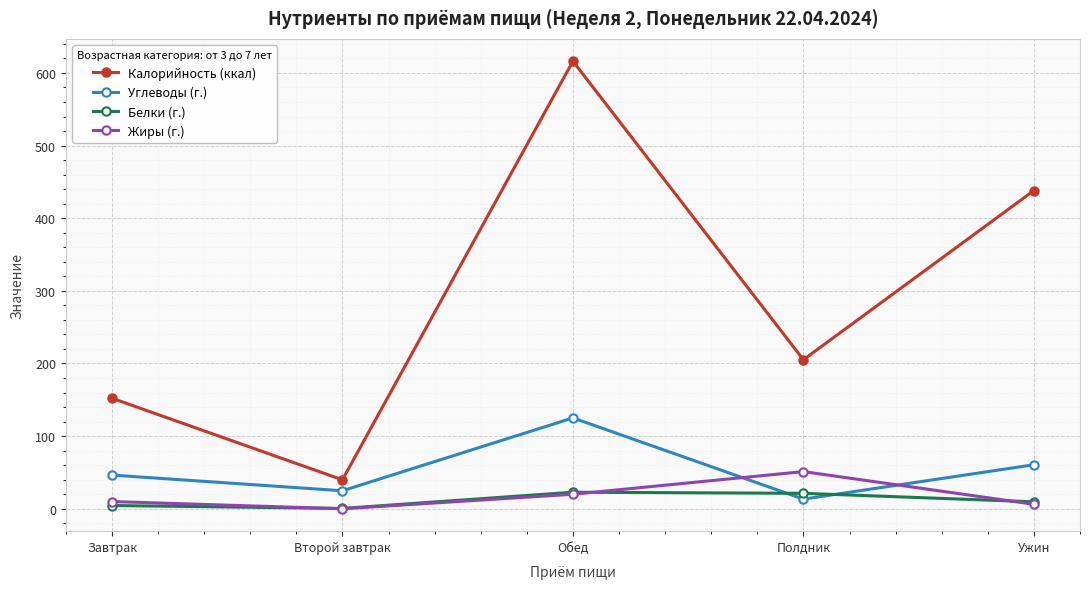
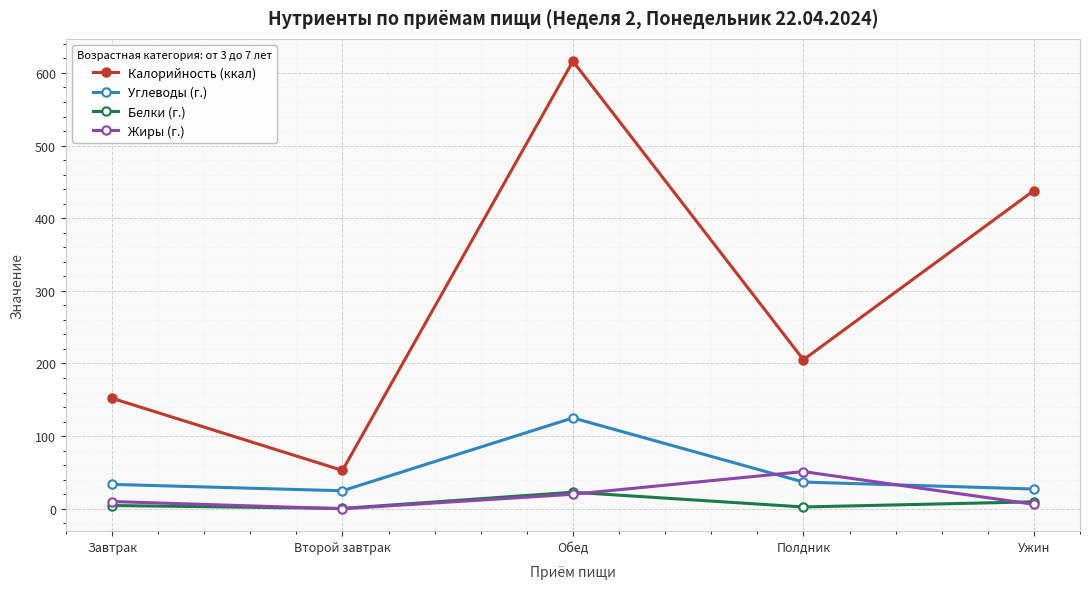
Углеводы (г.), Завтрак: 50 -> 30
Калорийность (ккал), Второй завтрак: 40 -> 50
Углеводы (г.), Полдник: 10 -> 40
Белки (г.), Полдник: 20 -> 0
Углеводы (г.), Ужин: 60 -> 30
